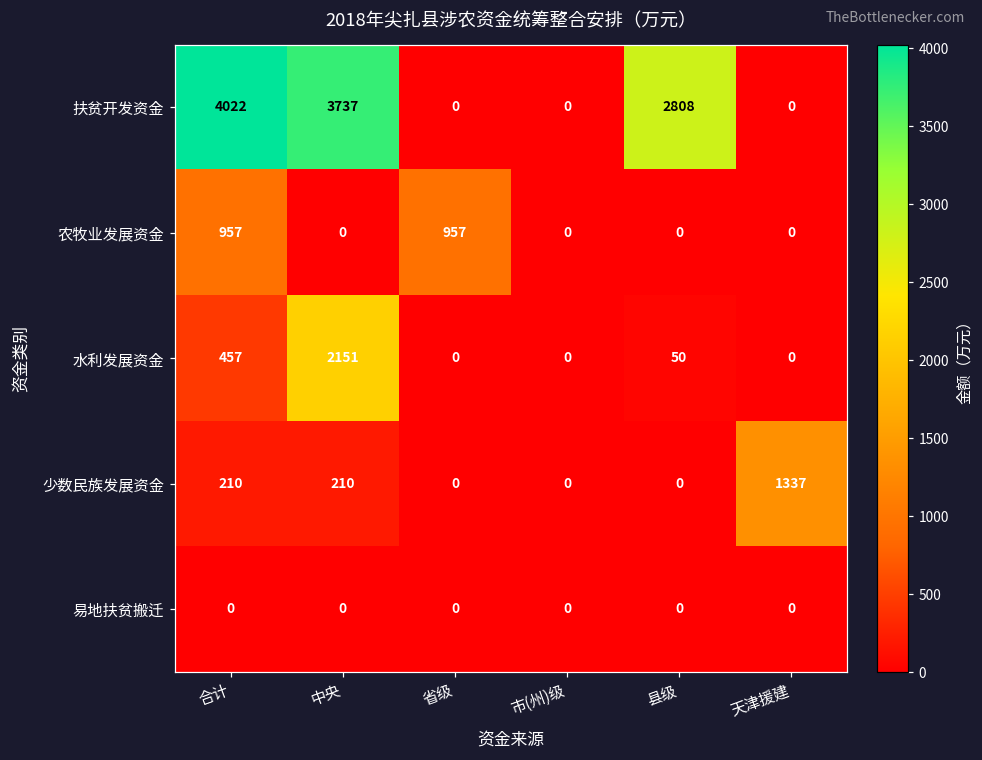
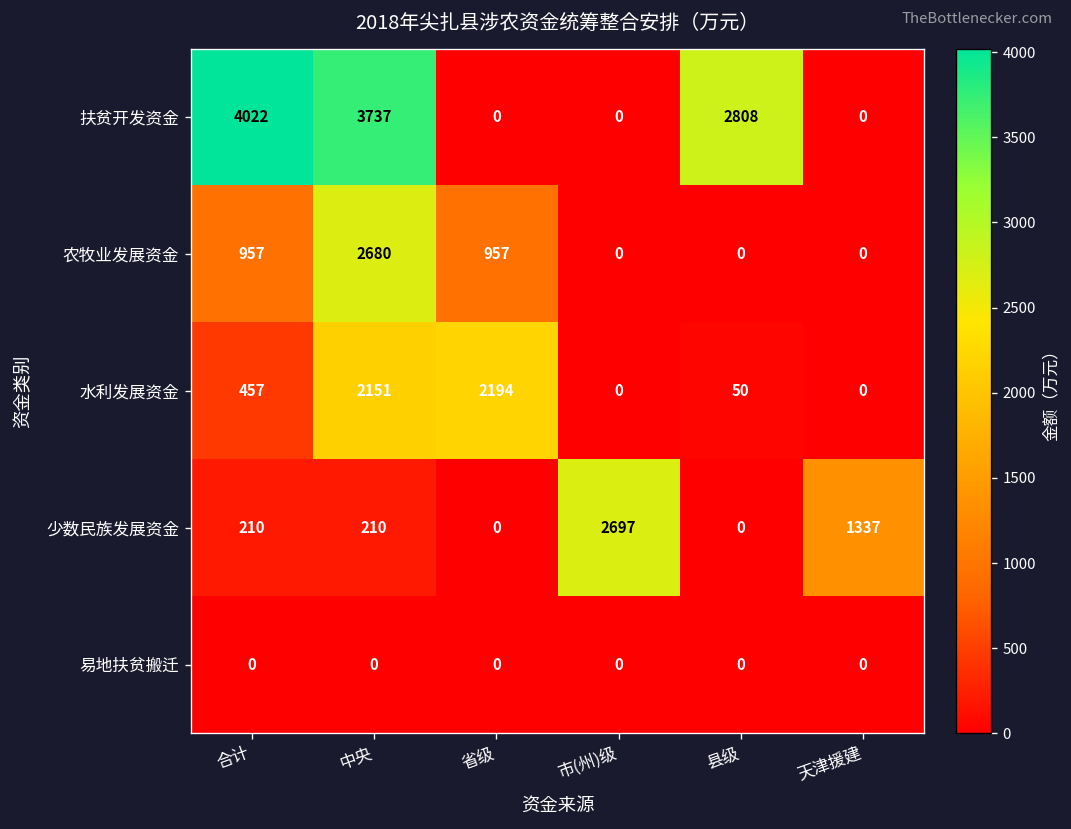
农牧业发展资金, 中央: 0 -> 2680
水利发展资金, 省级: 0 -> 2194
少数民族发展资金, 市(州)级: 0 -> 2697
